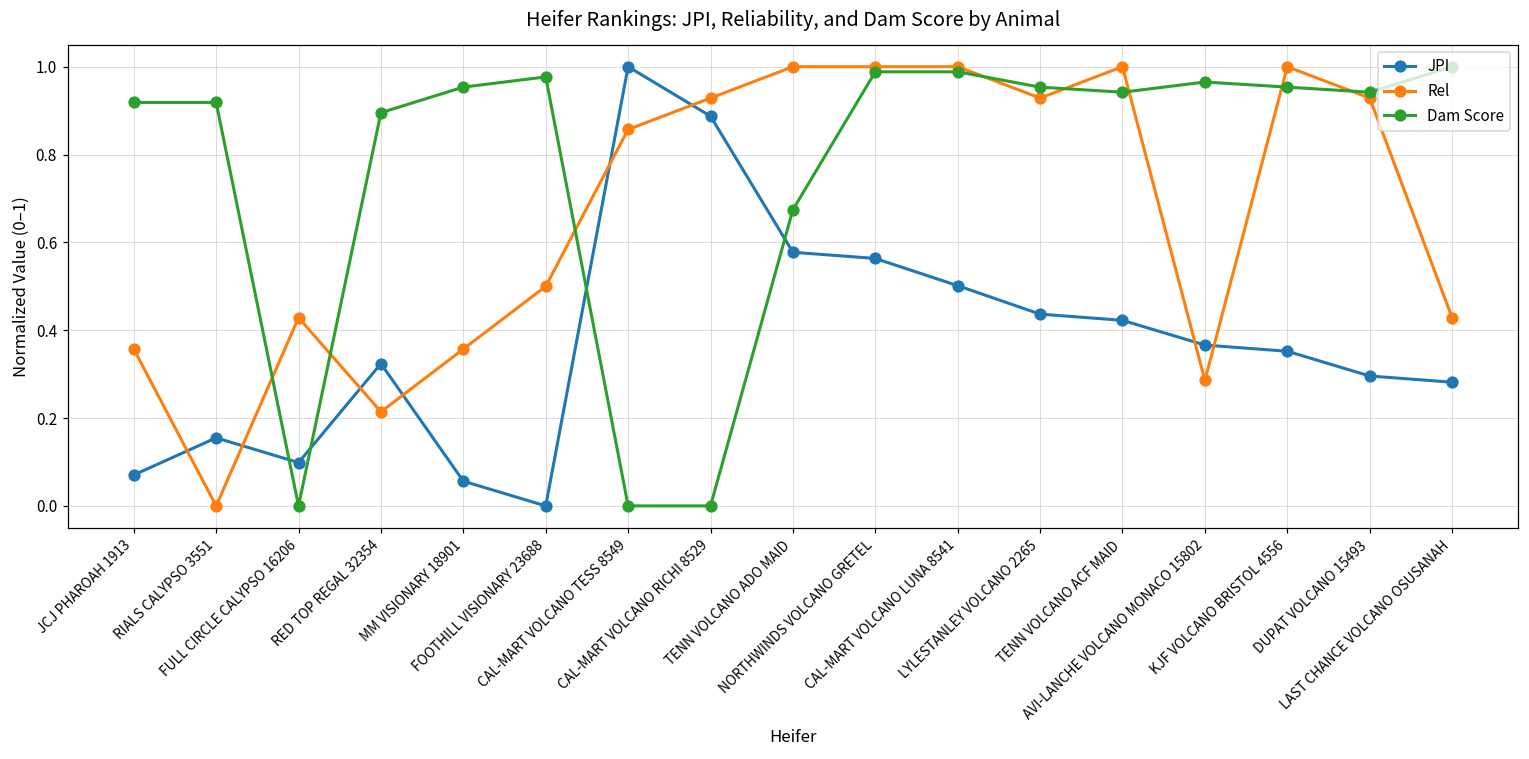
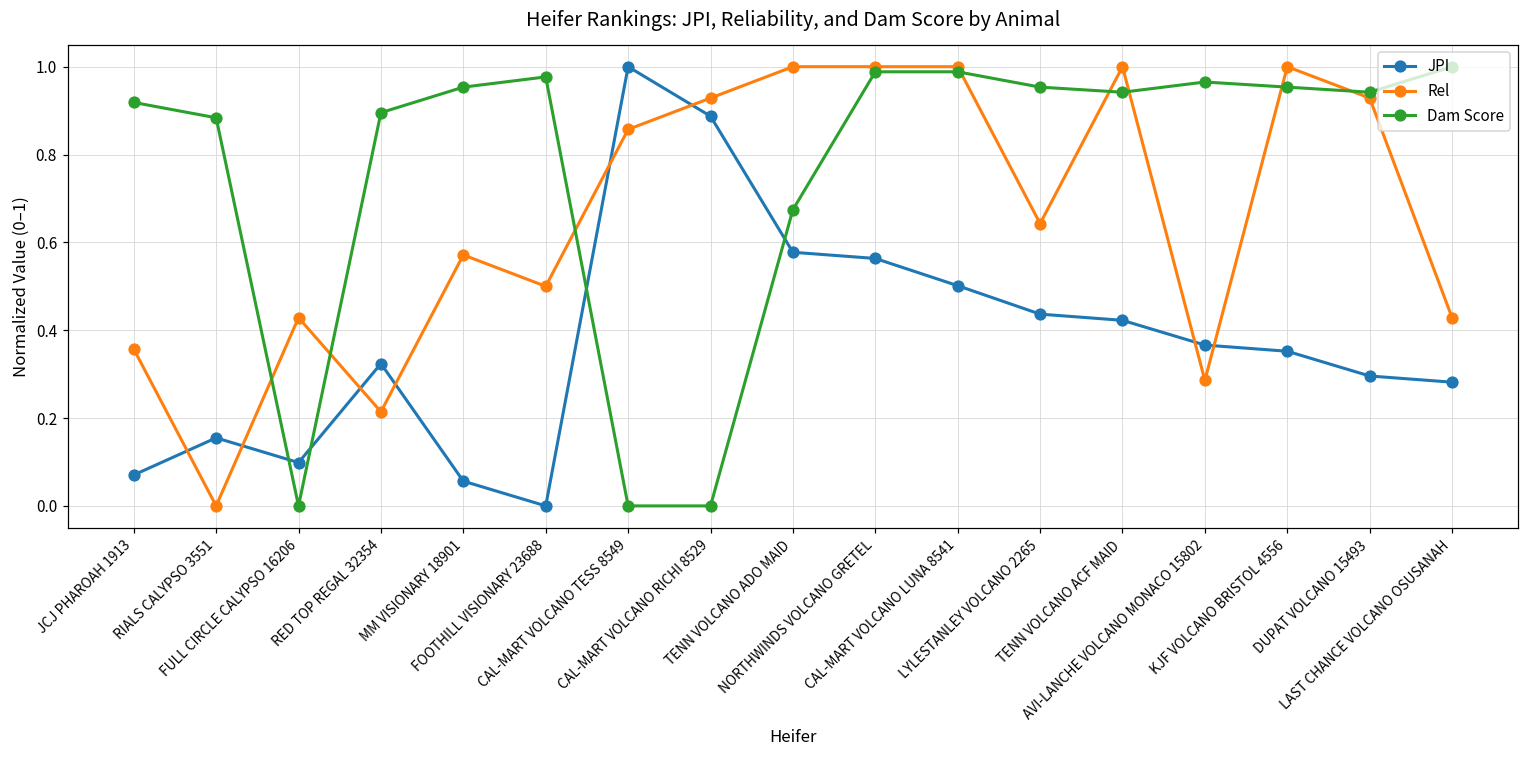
Dam Score, RIALS CALYPSO 3551: 0.92 -> 0.88
Rel, MM VISIONARY 18901: 0.36 -> 0.57
Rel, LYLESTANLEY VOLCANO 2265: 0.93 -> 0.64
